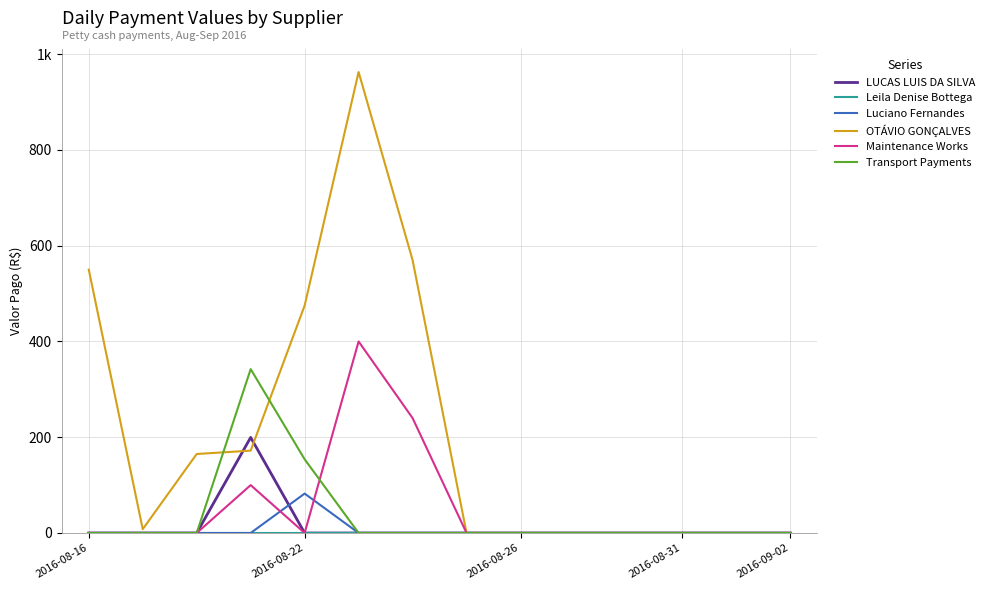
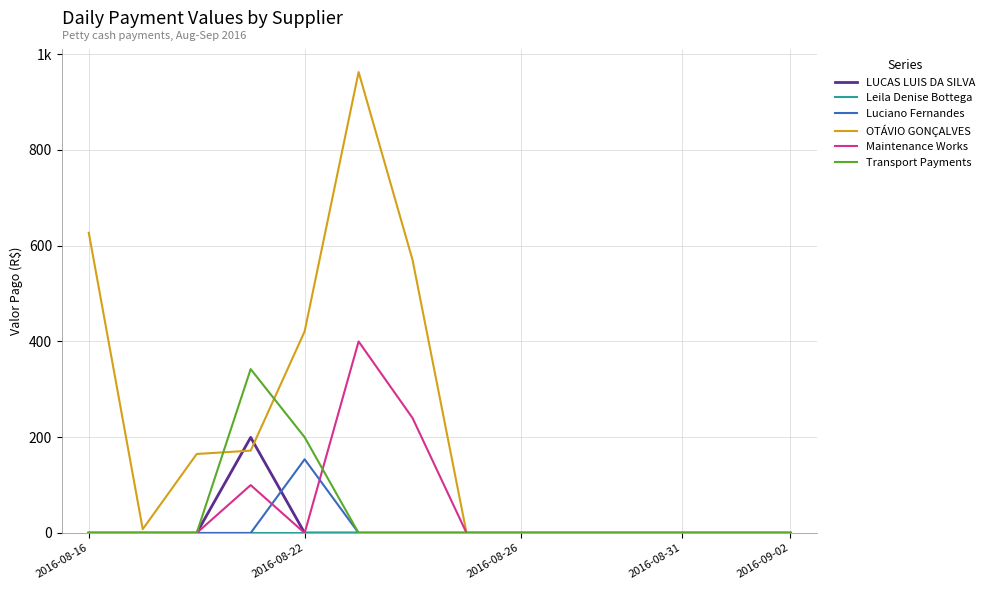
OTÁVIO GONÇALVES, 2016-08-16: 550 -> 630
Luciano Fernandes, 2016-08-22: 80 -> 150
OTÁVIO GONÇALVES, 2016-08-22: 480 -> 420
Transport Payments, 2016-08-22: 150 -> 200
